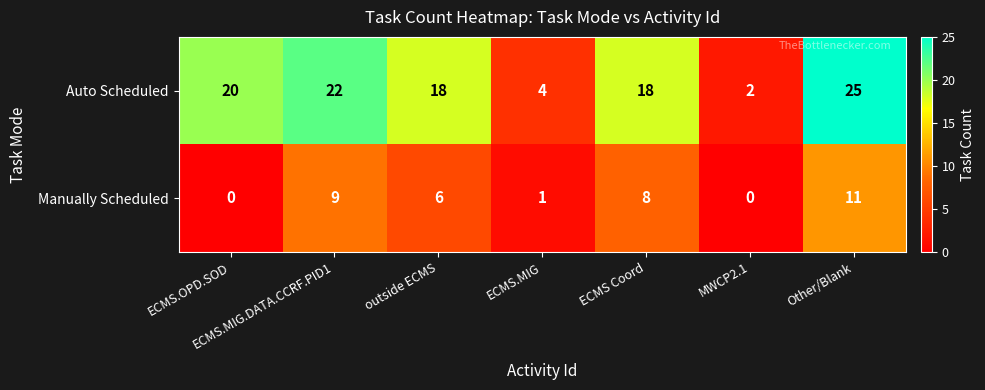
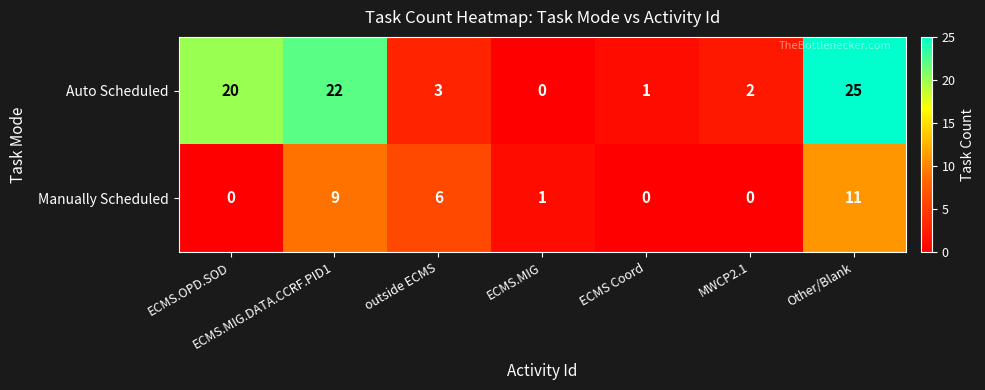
Auto Scheduled, outside ECMS: 18 -> 3
Auto Scheduled, ECMS.MIG: 4 -> 0
Auto Scheduled, ECMS Coord: 18 -> 1
Manually Scheduled, ECMS Coord: 8 -> 0
